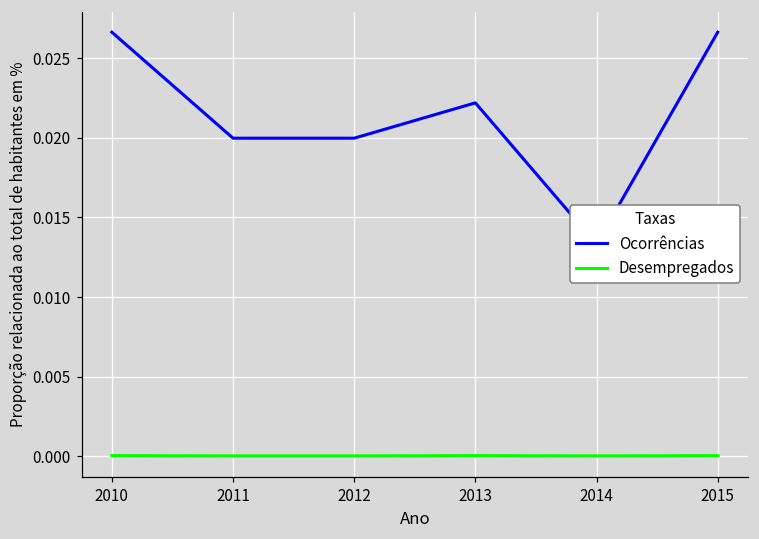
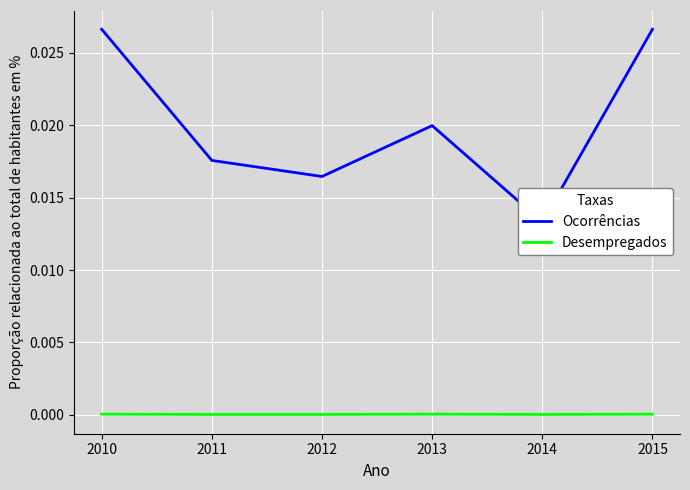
Ocorrências, 2011: 0.0200 -> 0.0176
Ocorrências, 2012: 0.0200 -> 0.0165
Ocorrências, 2013: 0.0222 -> 0.0200
